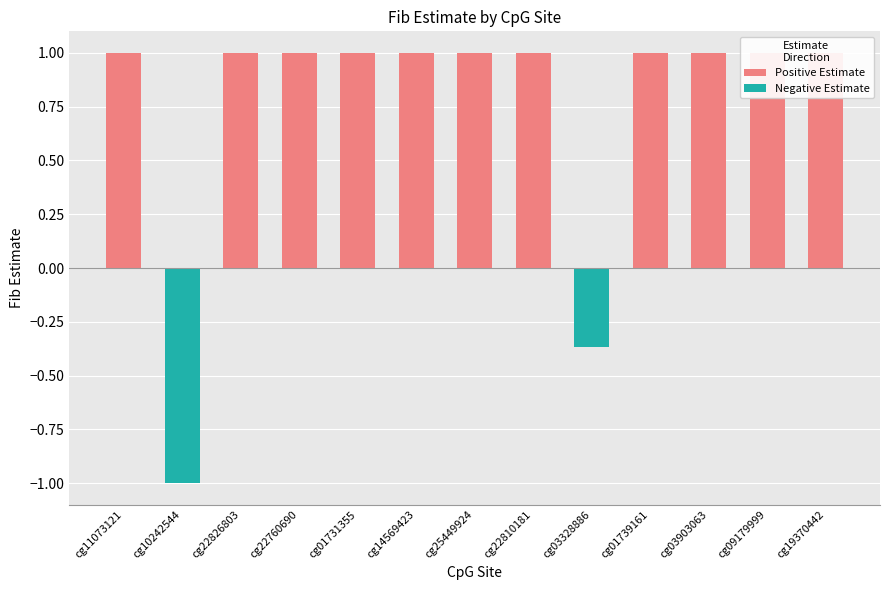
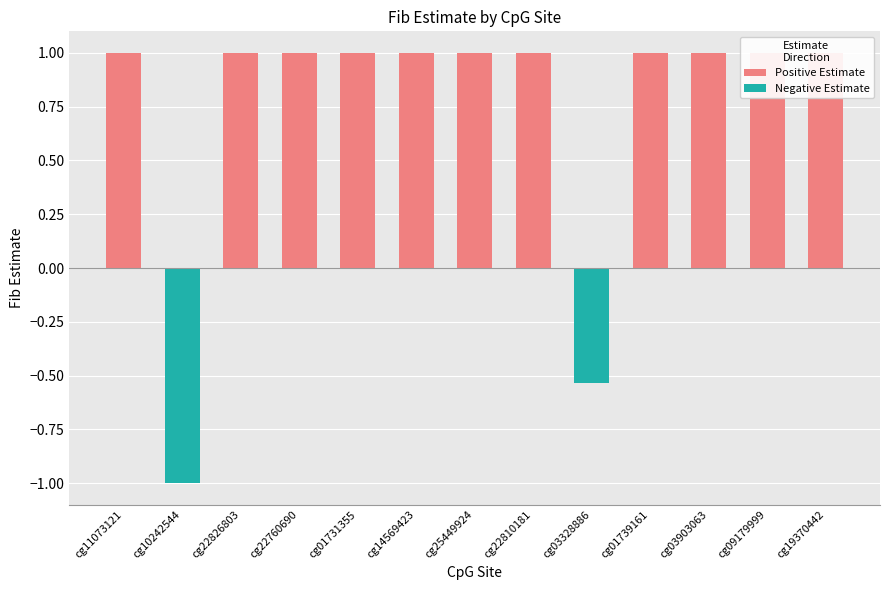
Negative Estimate, cg03328886: -0.37 -> -0.53
